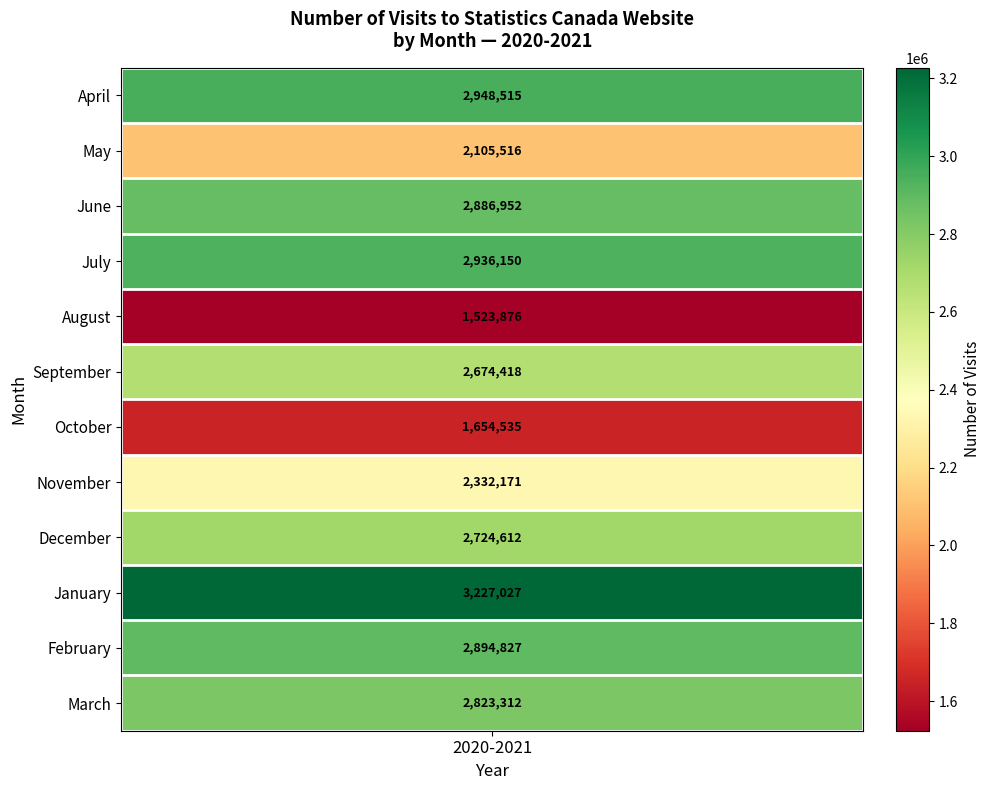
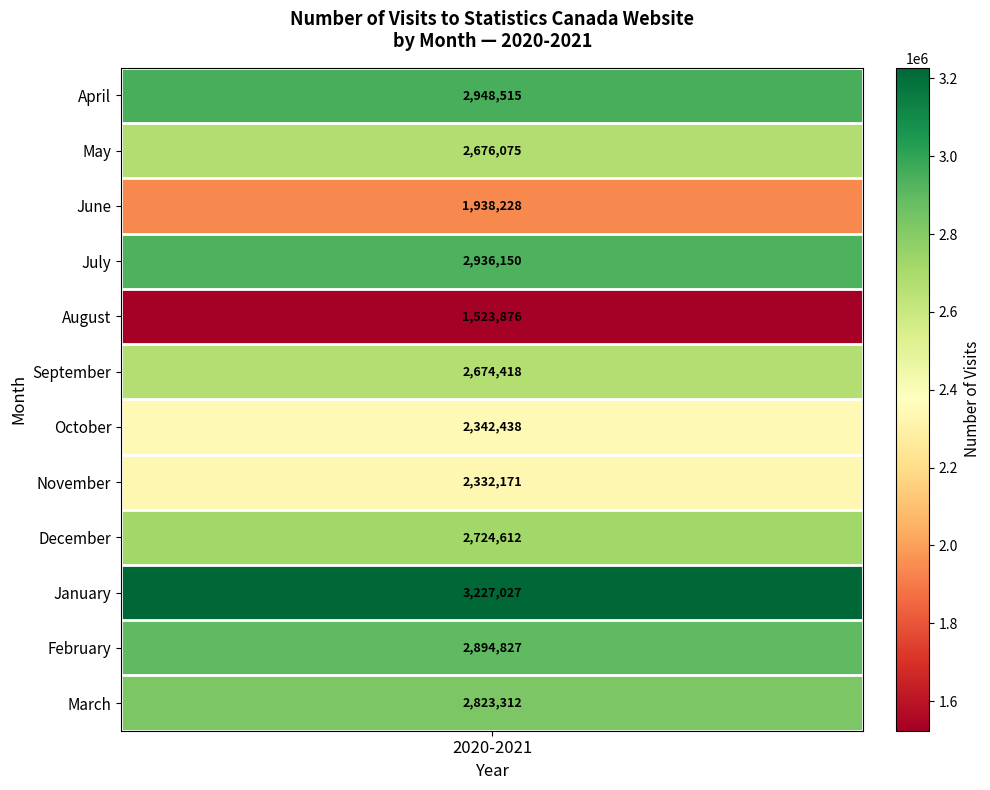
May, 2020-2021: 2,105,516 -> 2,676,075
June, 2020-2021: 2,886,952 -> 1,938,228
October, 2020-2021: 1,654,535 -> 2,342,438
